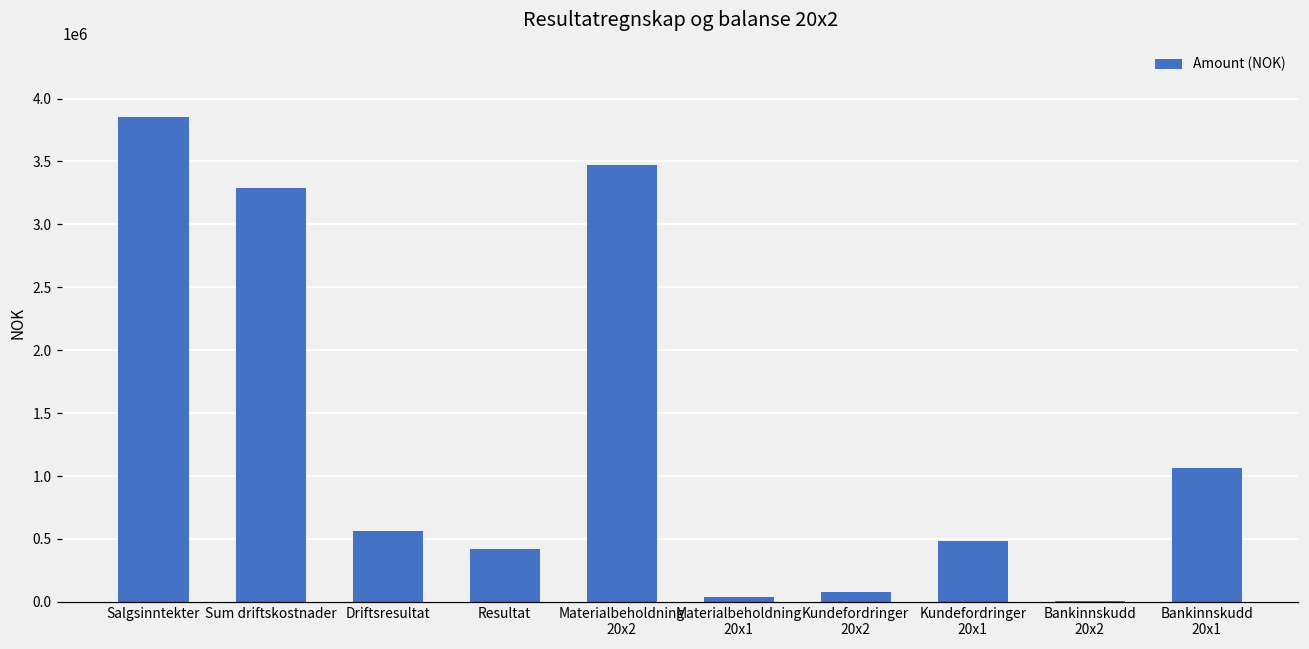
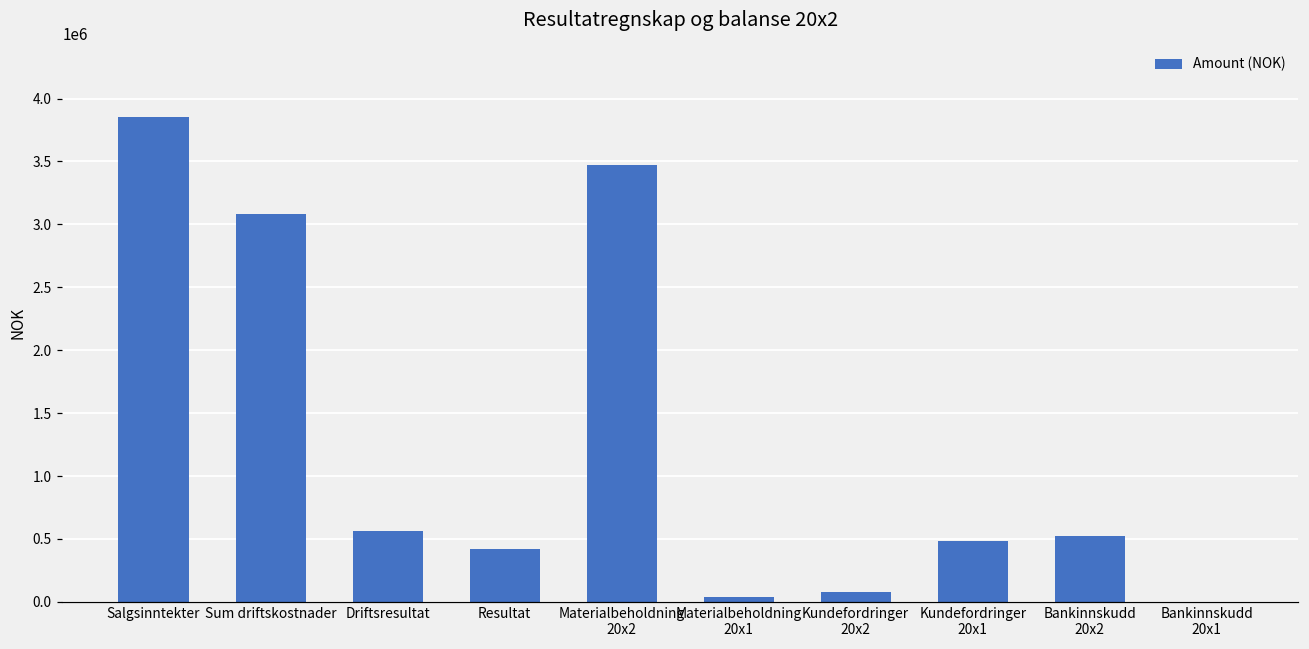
Sum driftskostnader: 3290000 -> 3080000
Bankinnskudd 20x2: 10000 -> 520000
Bankinnskudd 20x1: 1060000 -> 0
